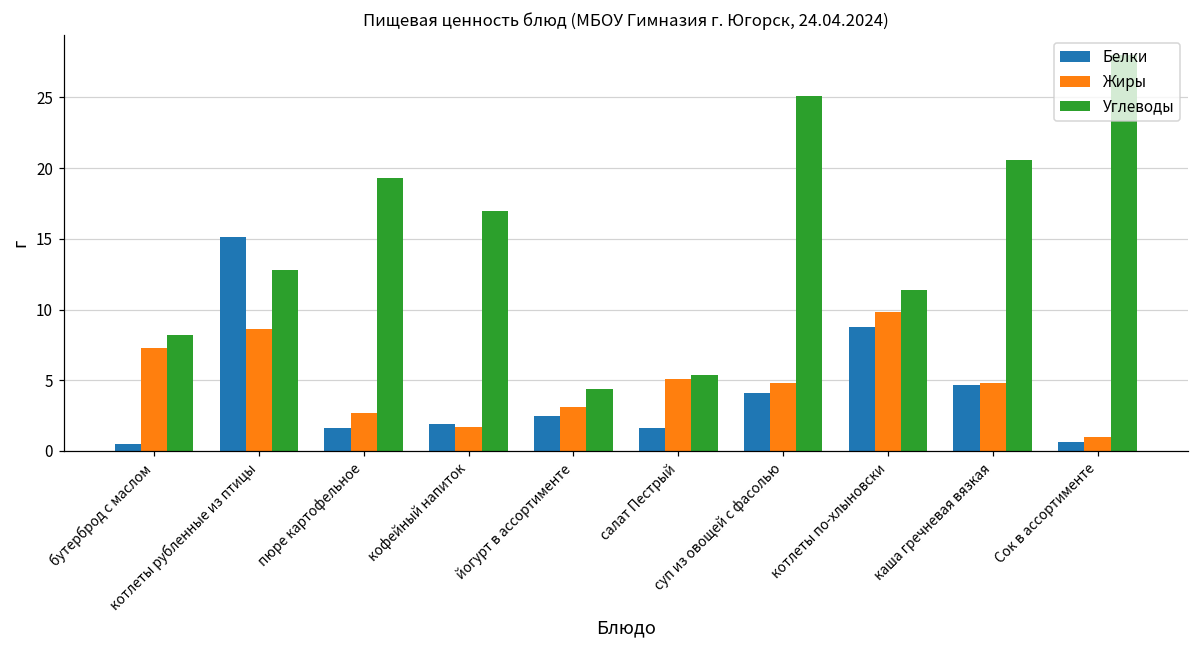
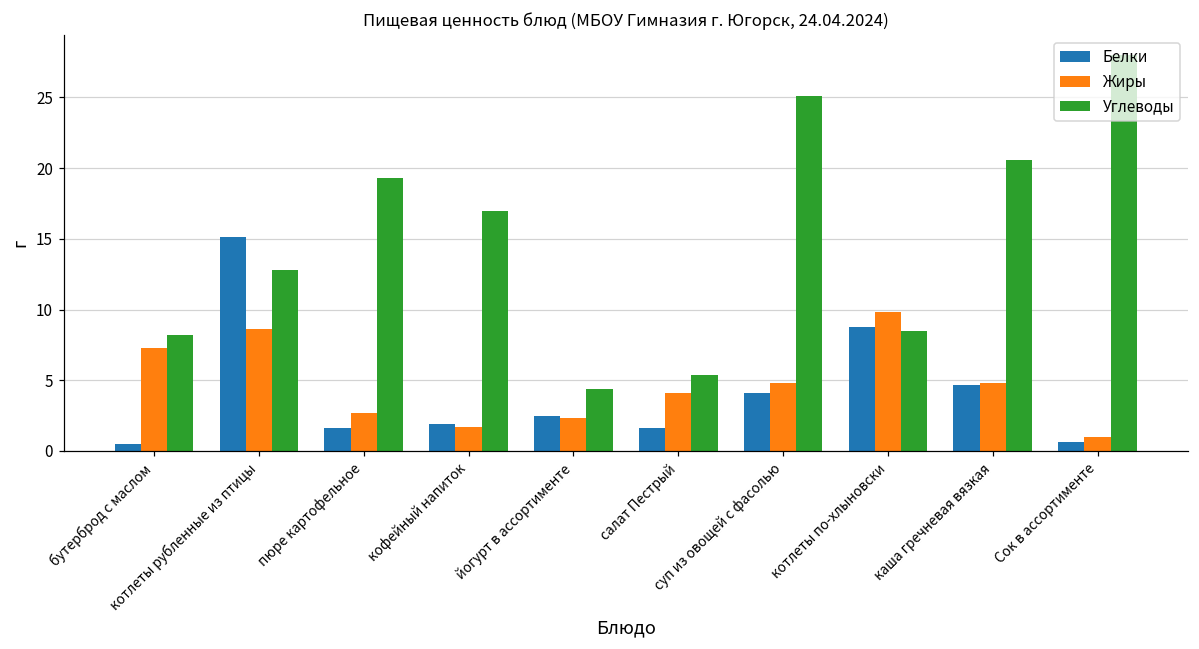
Жиры, йогурт в ассортименте: 3.1 -> 2.3
Жиры, салат Пестрый: 5.1 -> 4.1
Углеводы, котлеты по-хлыновски: 11.4 -> 8.5
